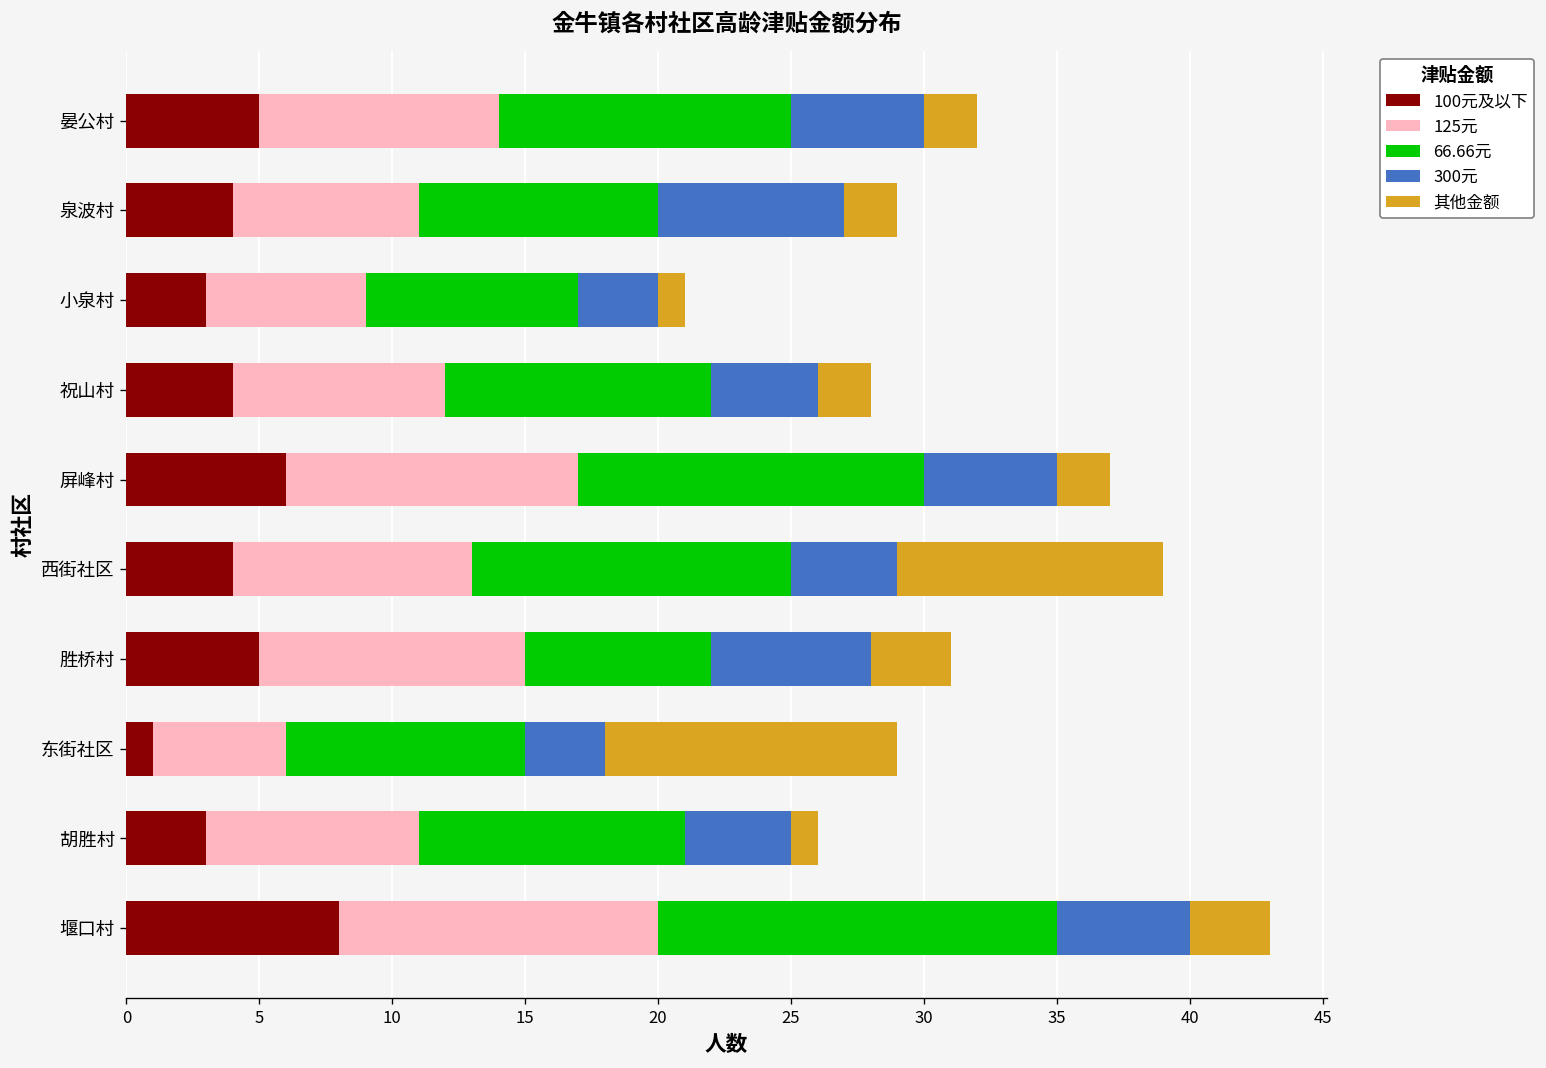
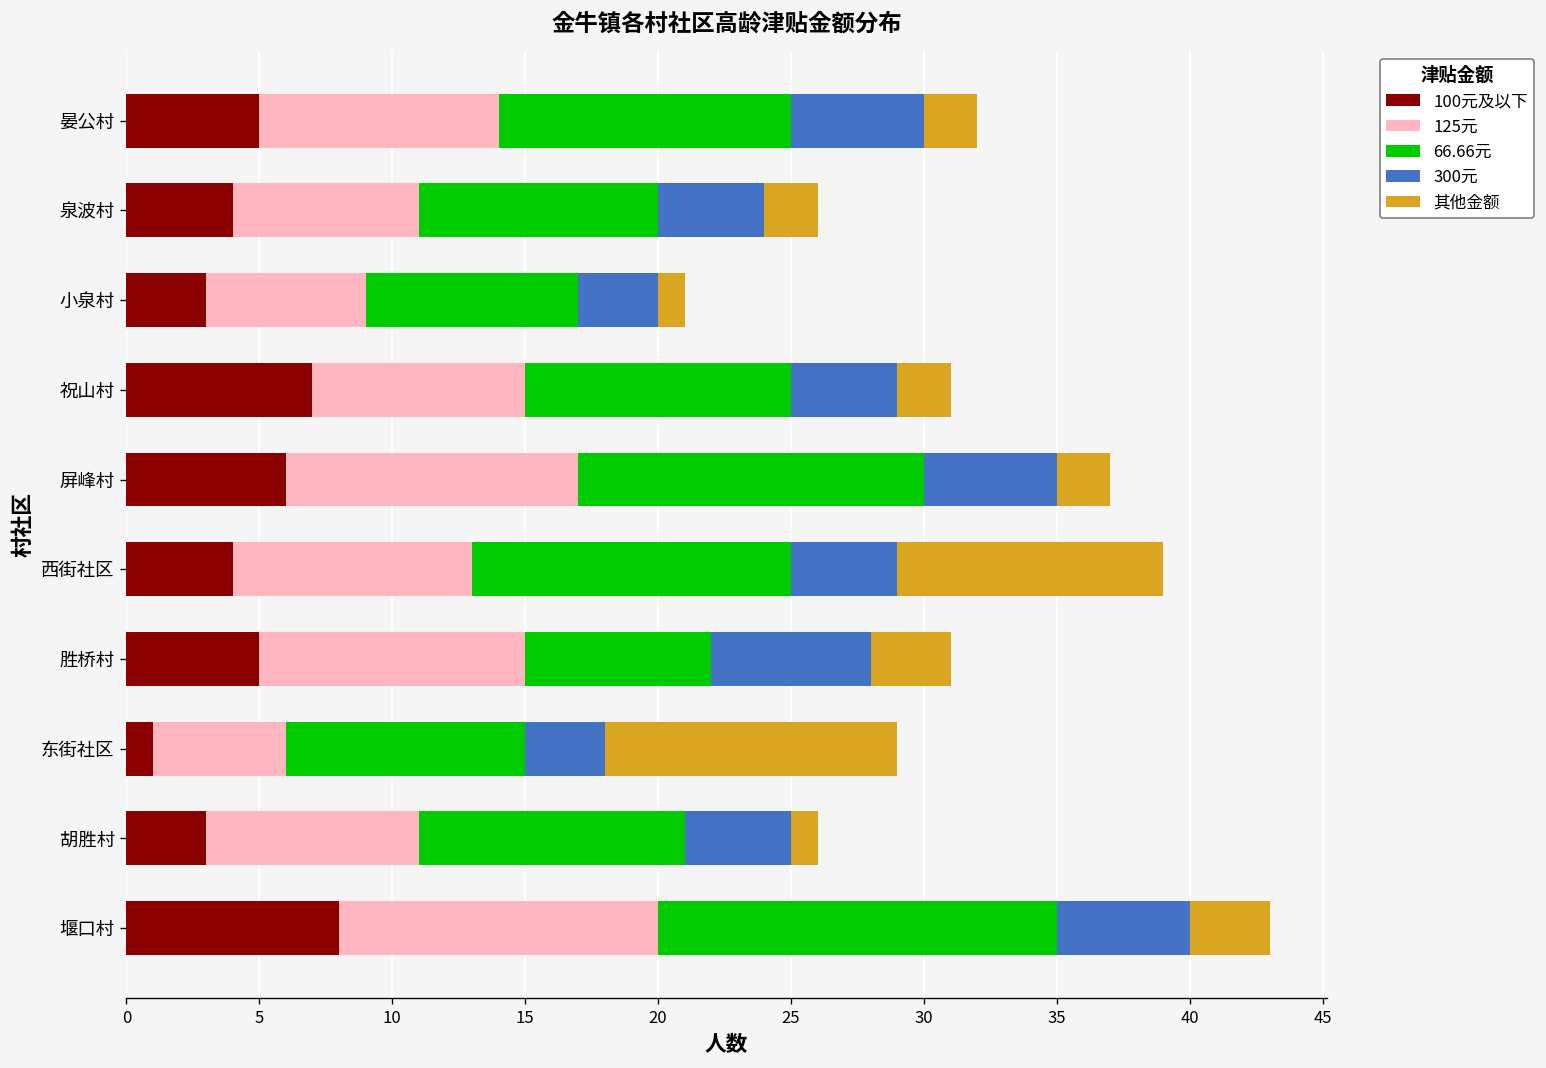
300元, 泉波村: 7 -> 4
100元及以下, 祝山村: 4 -> 7
